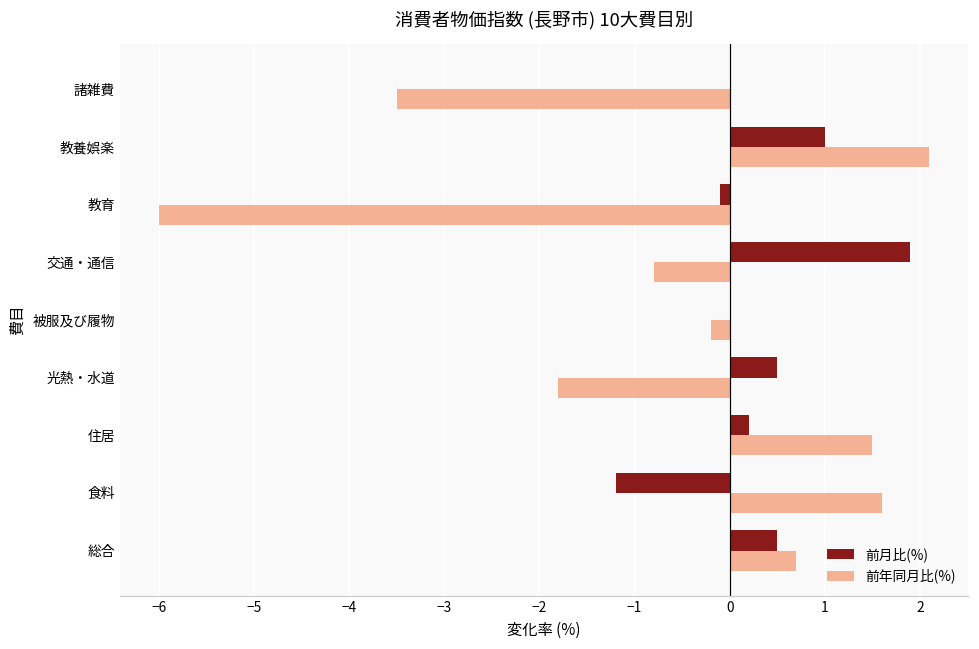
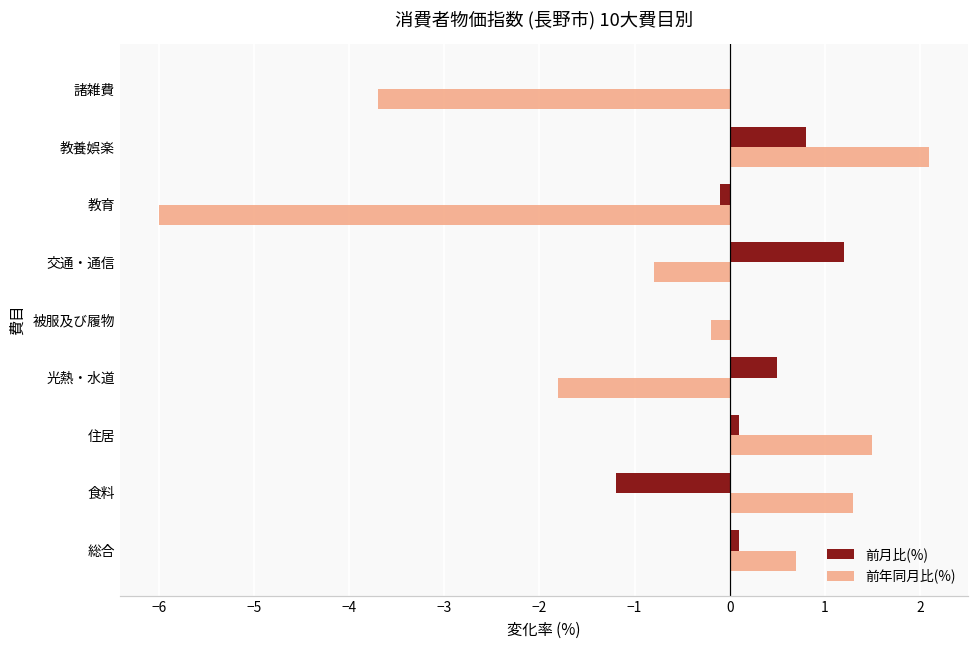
前年同月比(%), 諸雑費: -3.5 -> -3.7
前月比(%), 教養娯楽: 1.0 -> 0.8
前月比(%), 交通・通信: 1.9 -> 1.2
前月比(%), 住居: 0.2 -> 0.1
前年同月比(%), 食料: 1.6 -> 1.3
前月比(%), 総合: 0.5 -> 0.1
